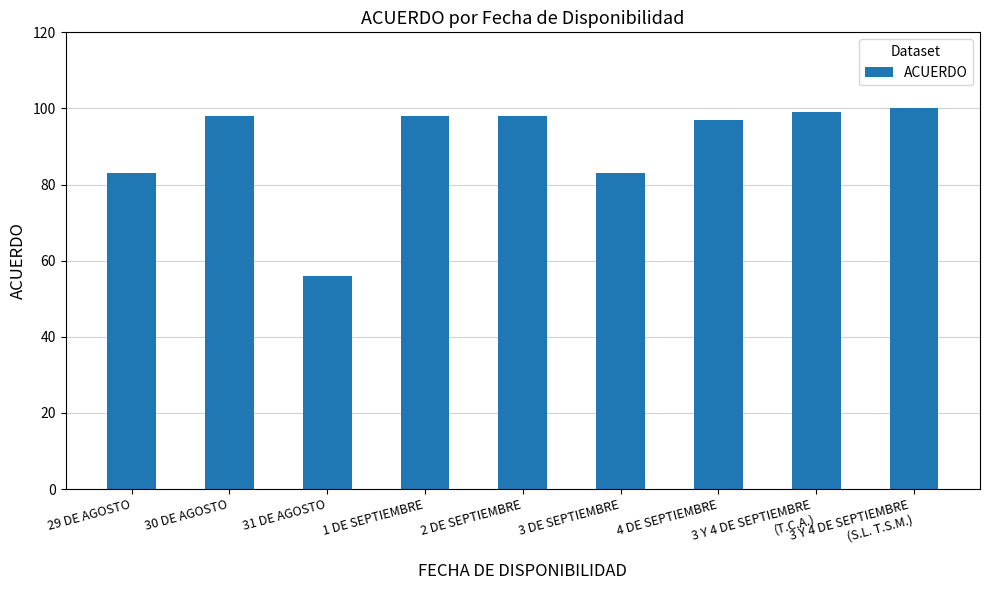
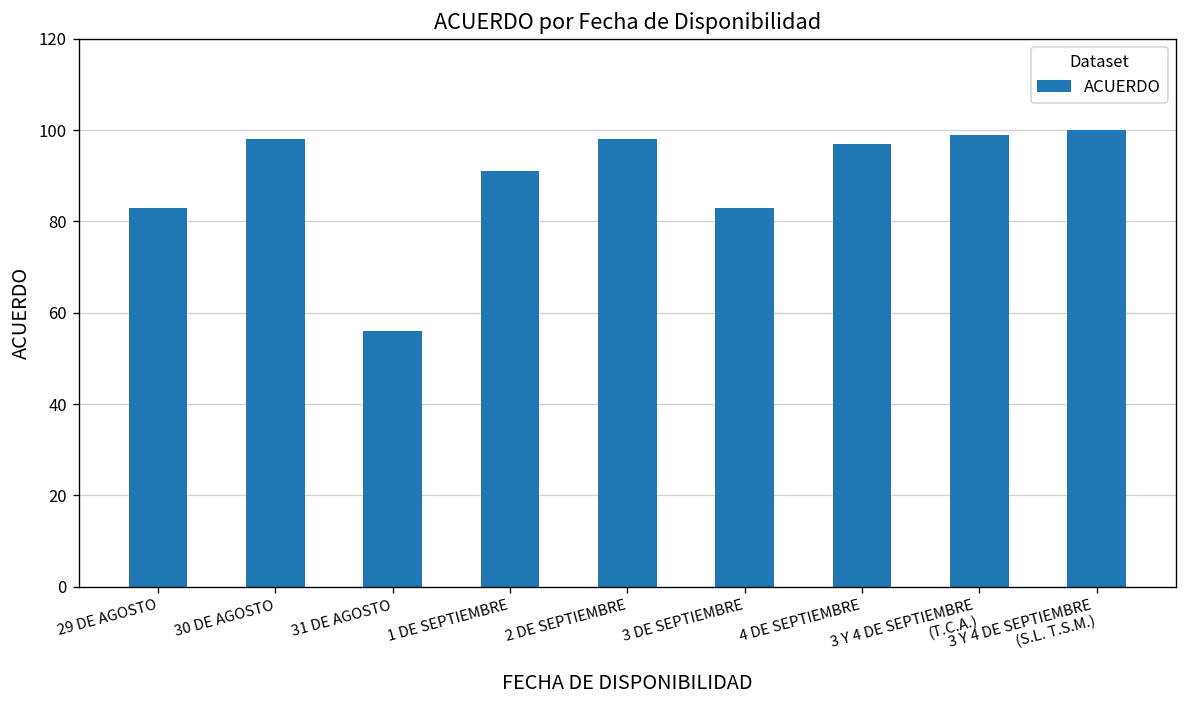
1 DE SEPTIEMBRE: 98 -> 91
